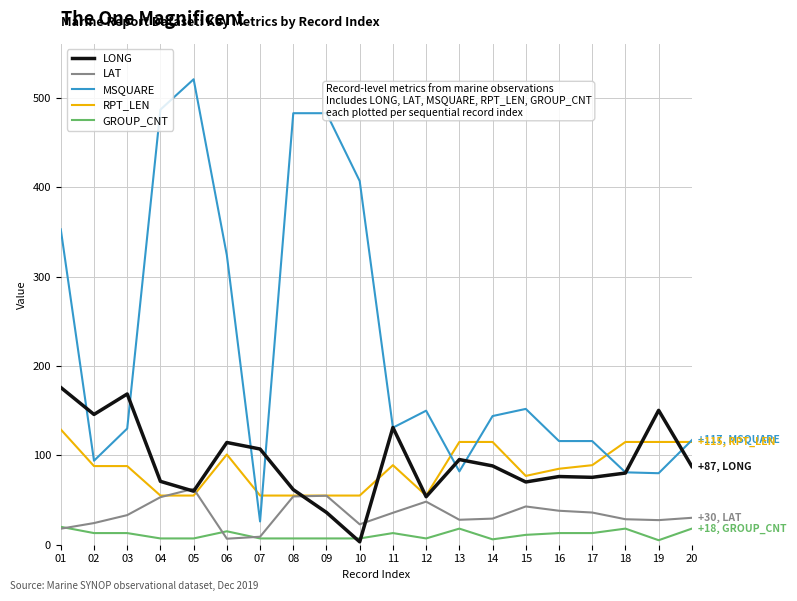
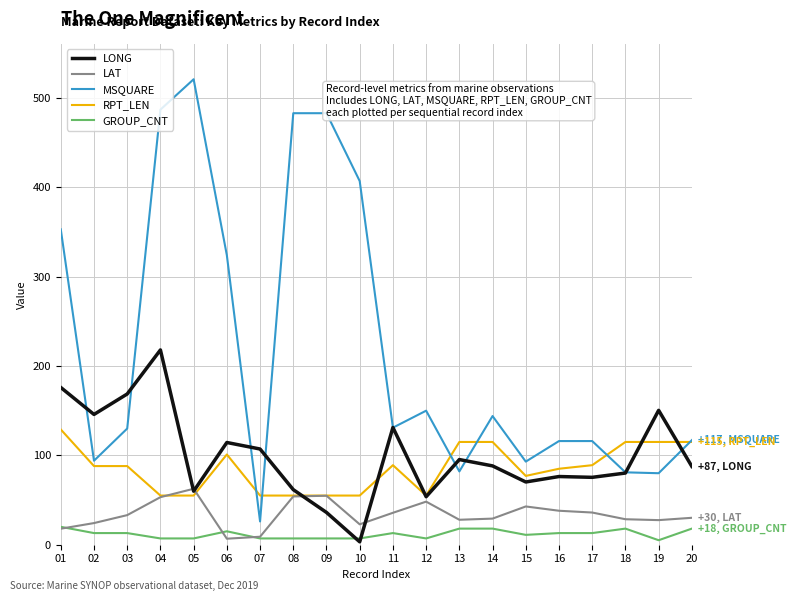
LONG, 04: 70 -> 220
GROUP_CNT, 14: 10 -> 20
MSQUARE, 15: 150 -> 90
